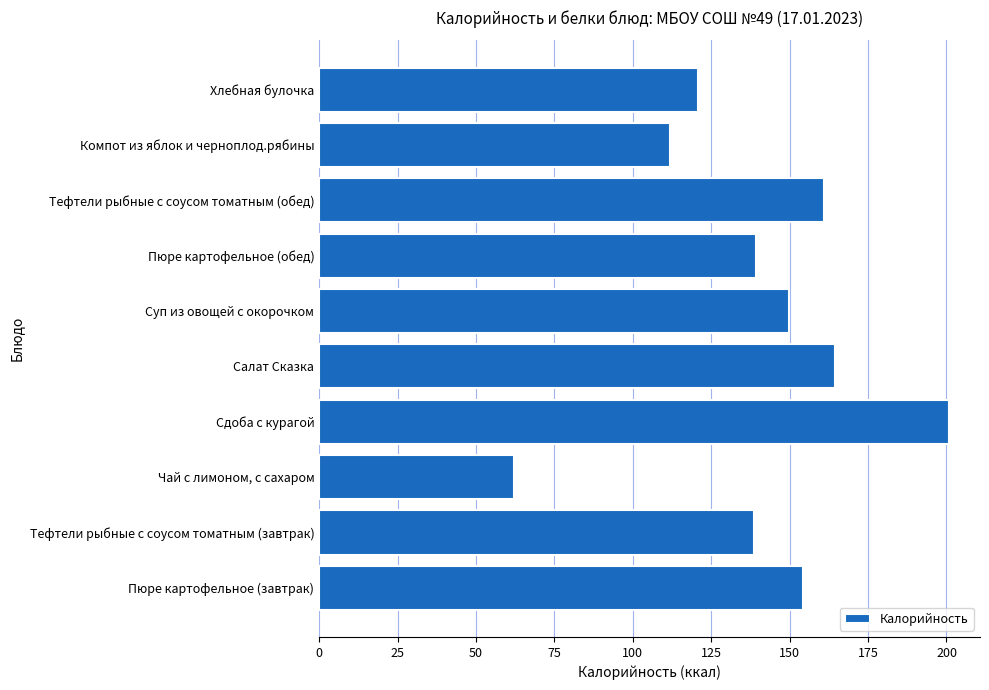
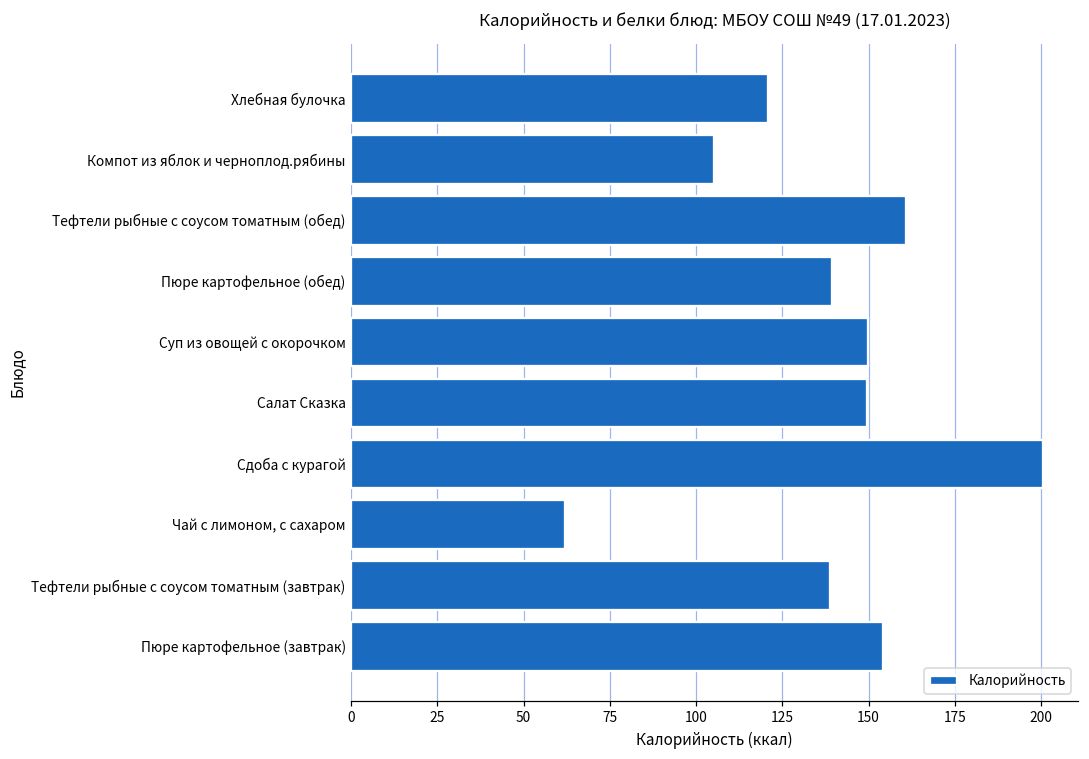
Компот из яблок и черноплод.рябины: 112 -> 105
Салат Сказка: 165 -> 149
